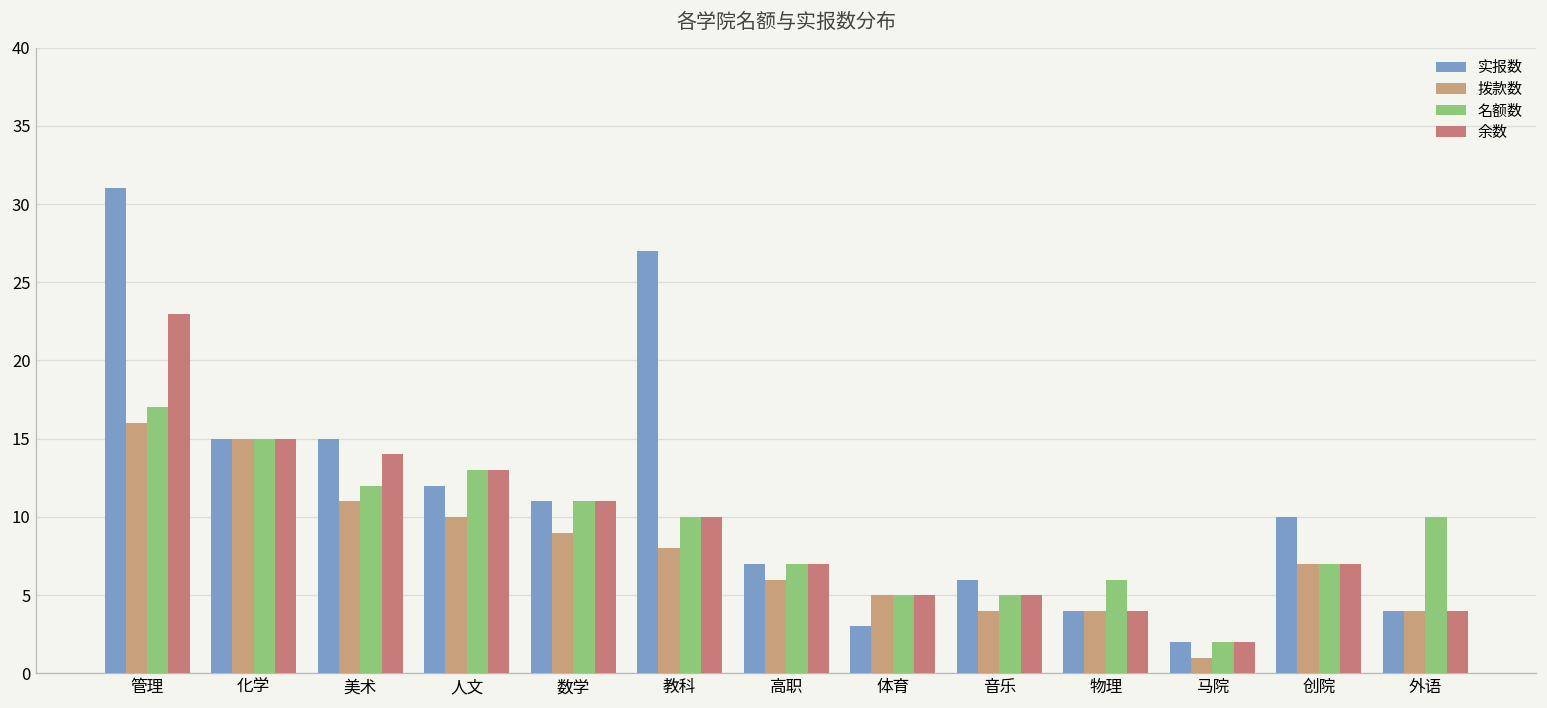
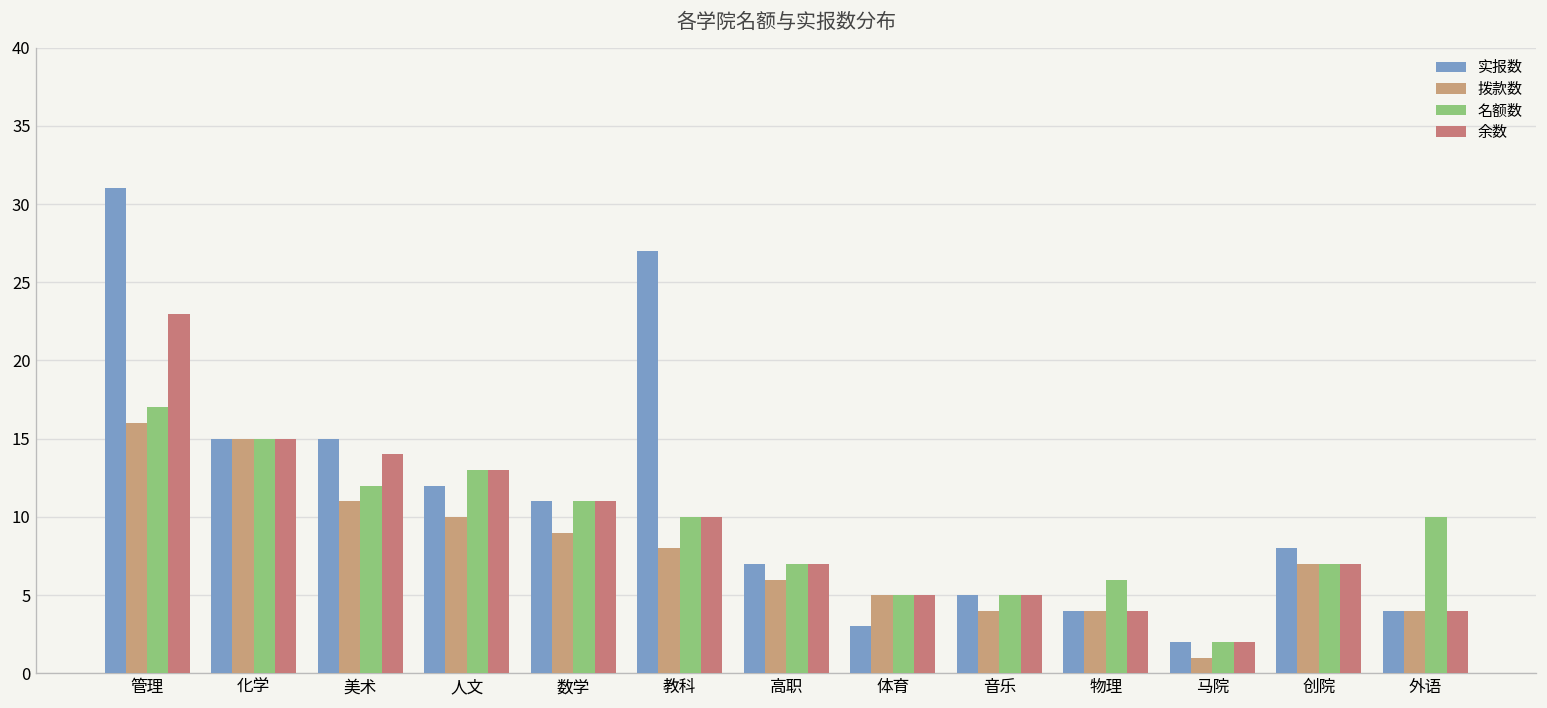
实报数, 音乐: 6 -> 5
实报数, 创院: 10 -> 8
